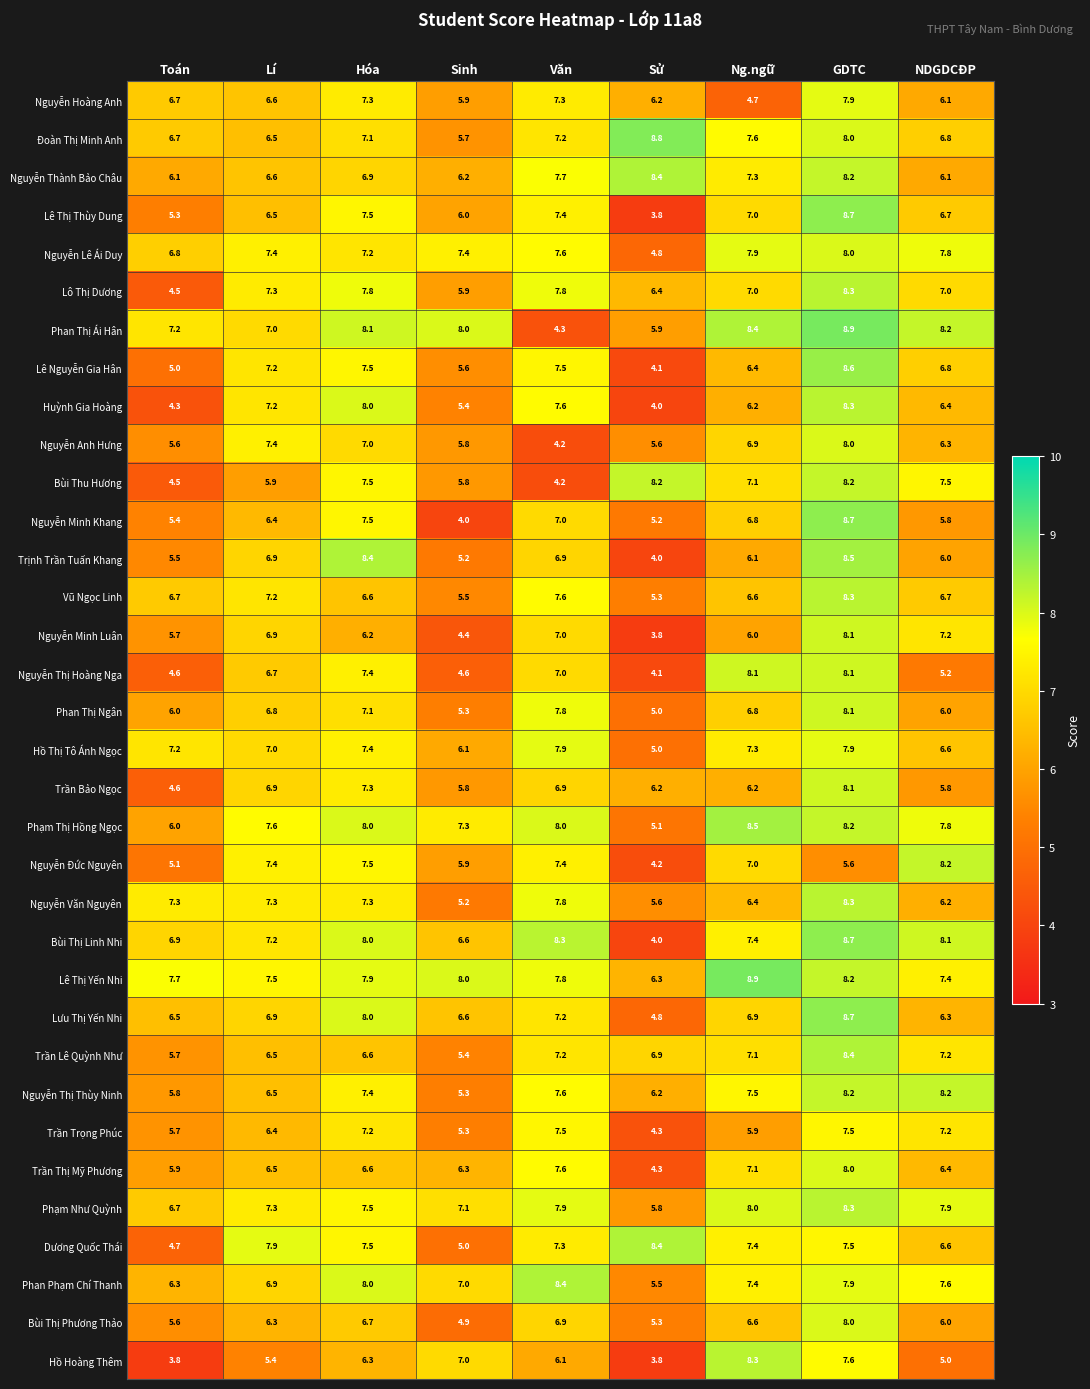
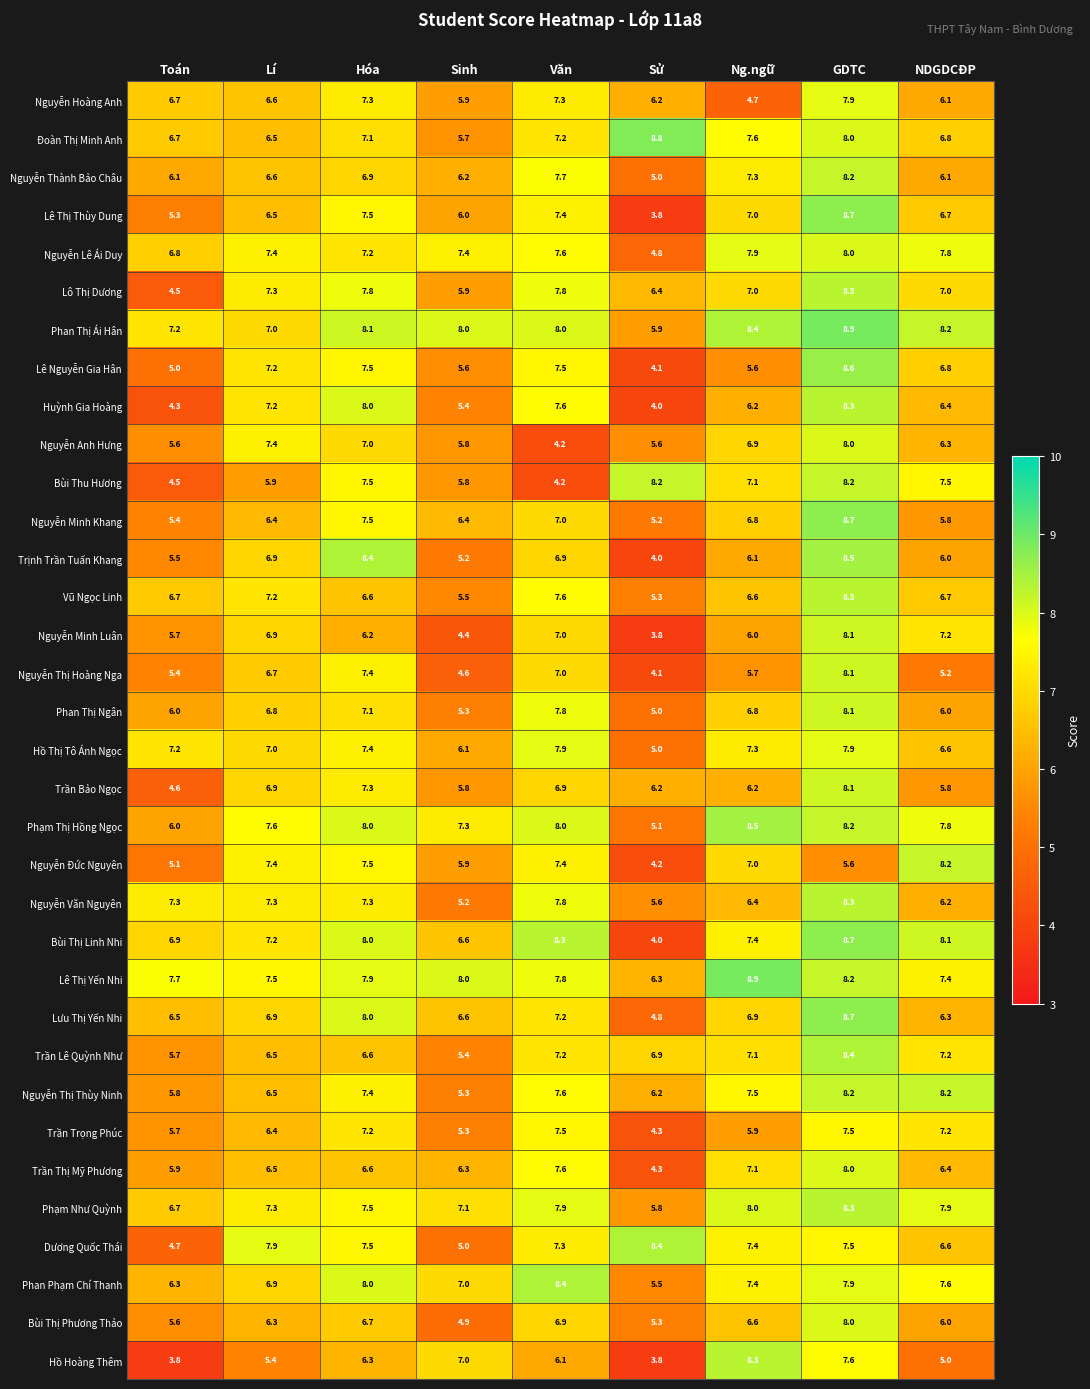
Nguyễn Thành Bảo Châu, Sử: 8.4 -> 5.0
Phan Thị Ái Hân, Văn: 4.3 -> 8.0
Lê Nguyễn Gia Hân, Ng.ngữ: 6.4 -> 5.6
Nguyễn Minh Khang, Sinh: 4.0 -> 6.4
Nguyễn Thị Hoàng Nga, Toán: 4.6 -> 5.4
Nguyễn Thị Hoàng Nga, Ng.ngữ: 8.1 -> 5.7
